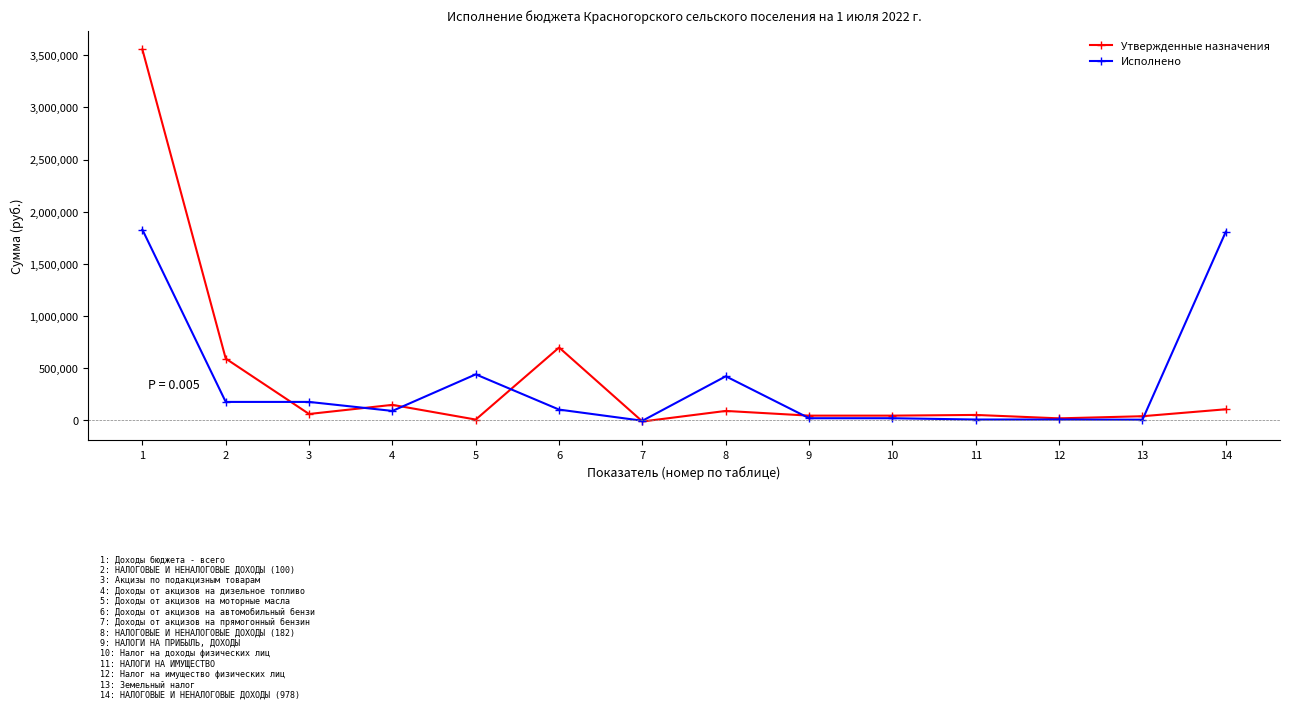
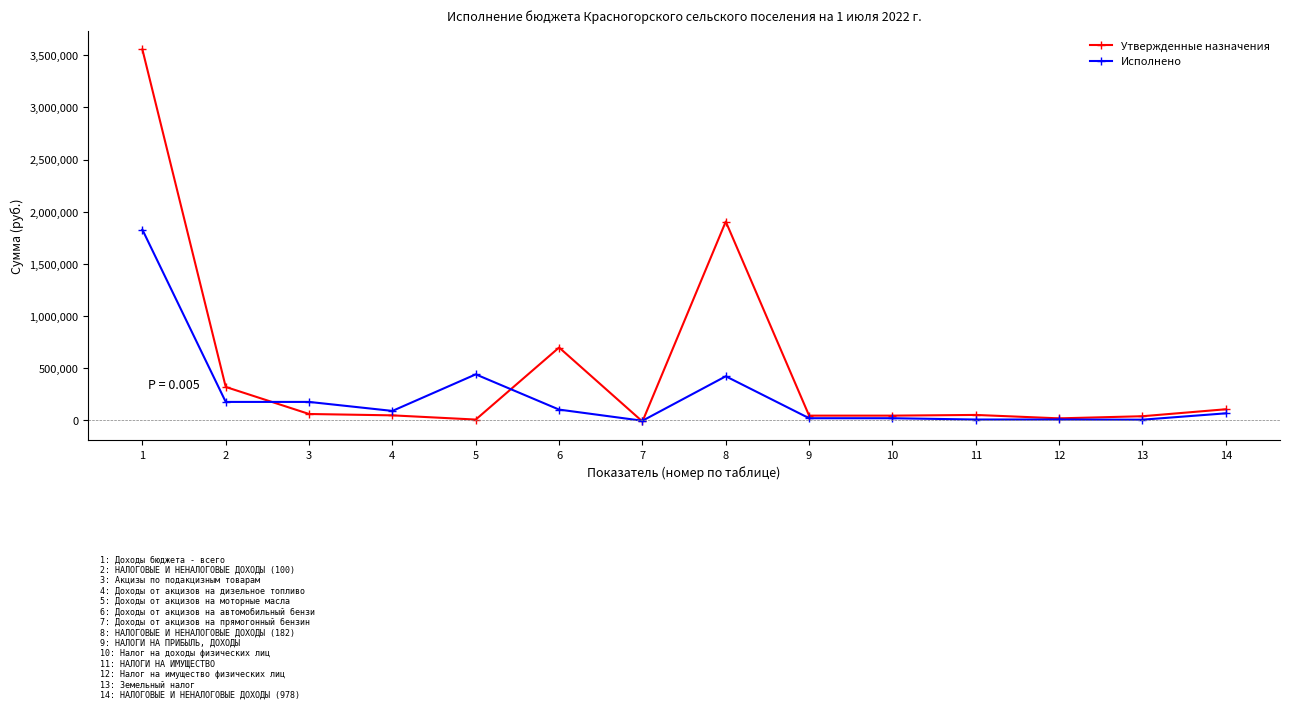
Утвержденные назначения, 2: 590,000 -> 310,000
Утвержденные назначения, 4: 140,000 -> 40,000
Утвержденные назначения, 8: 80,000 -> 1,900,000
Исполнено, 14: 1,810,000 -> 60,000
